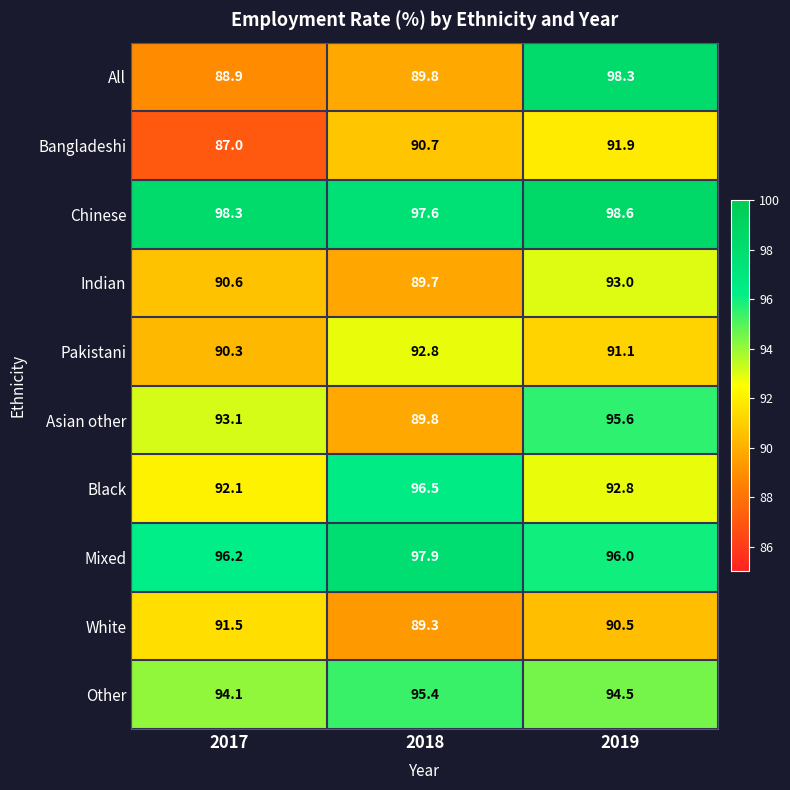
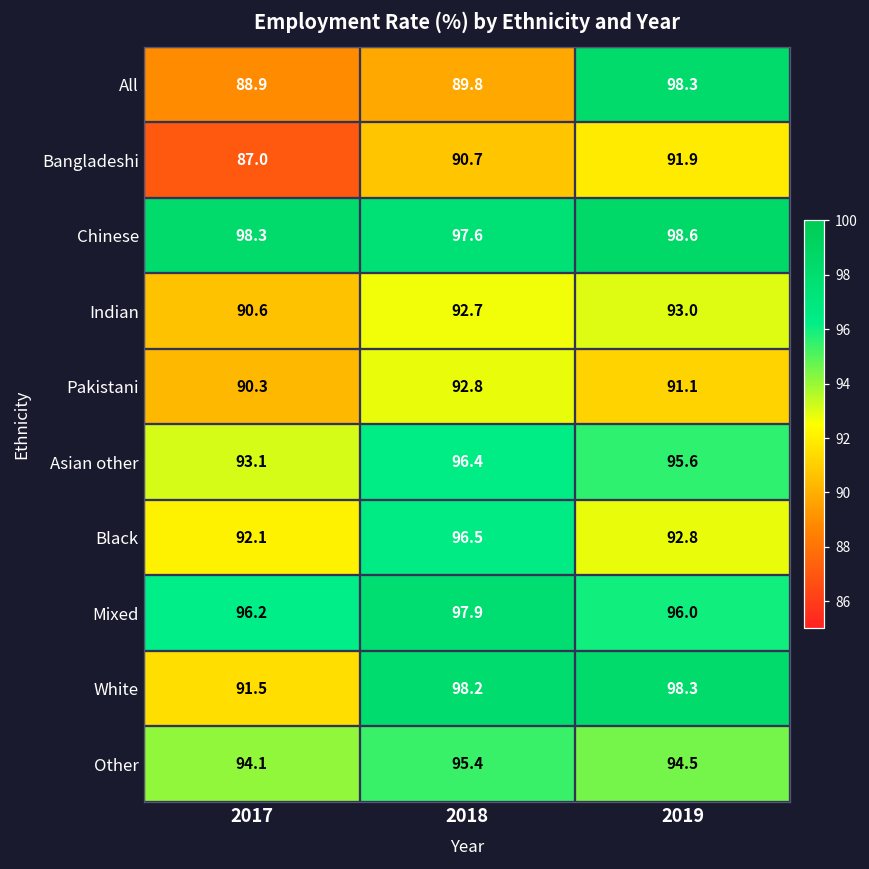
Indian, 2018: 89.7 -> 92.7
Asian other, 2018: 89.8 -> 96.4
White, 2018: 89.3 -> 98.2
White, 2019: 90.5 -> 98.3
